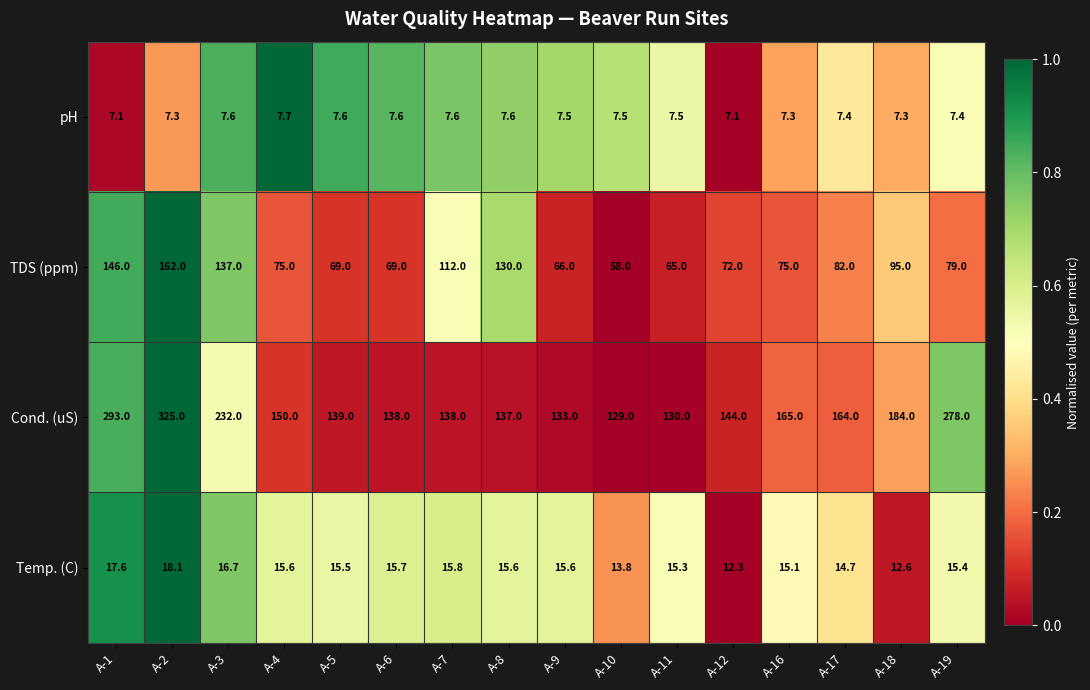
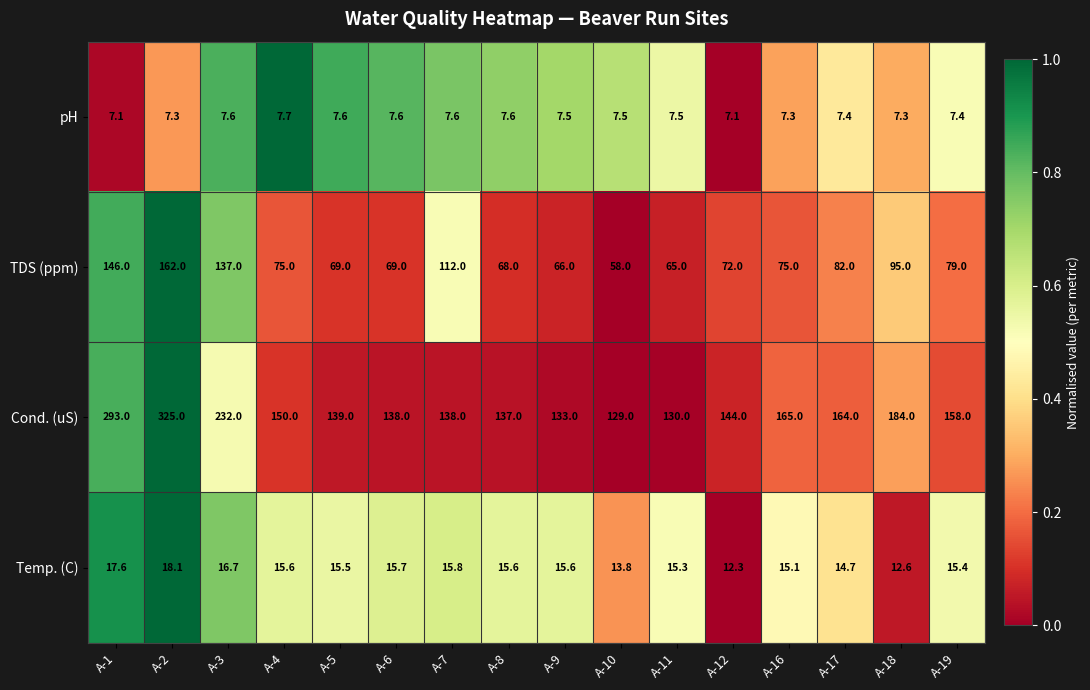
TDS (ppm), A-8: 130.0 -> 68.0
Cond. (uS), A-19: 278.0 -> 158.0
